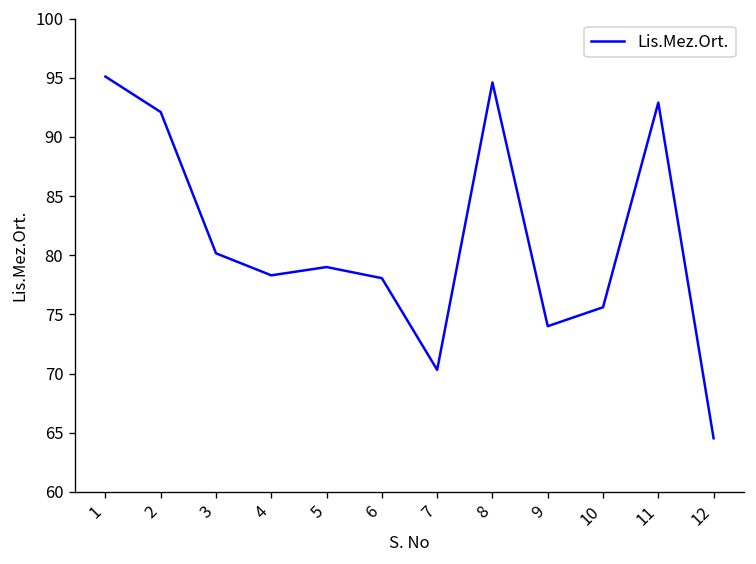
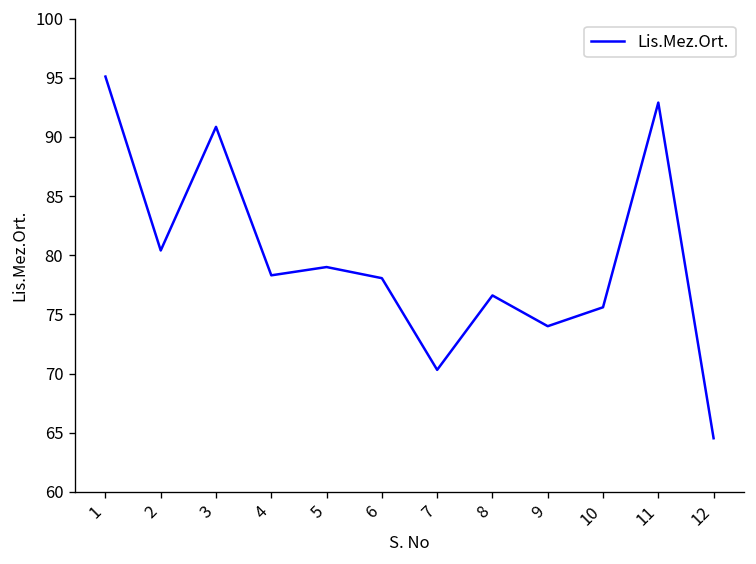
2: 92 -> 80
3: 80 -> 91
8: 95 -> 77
